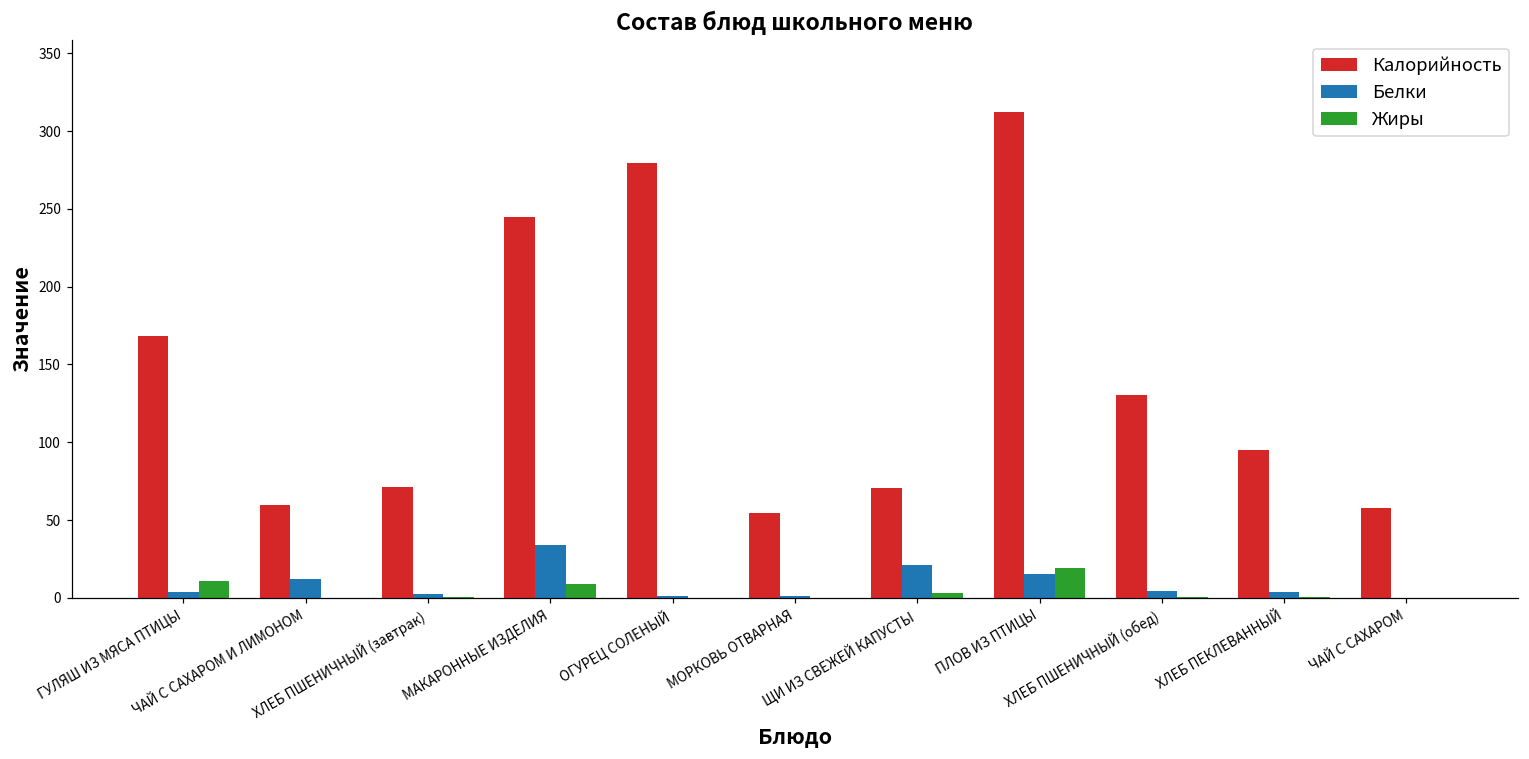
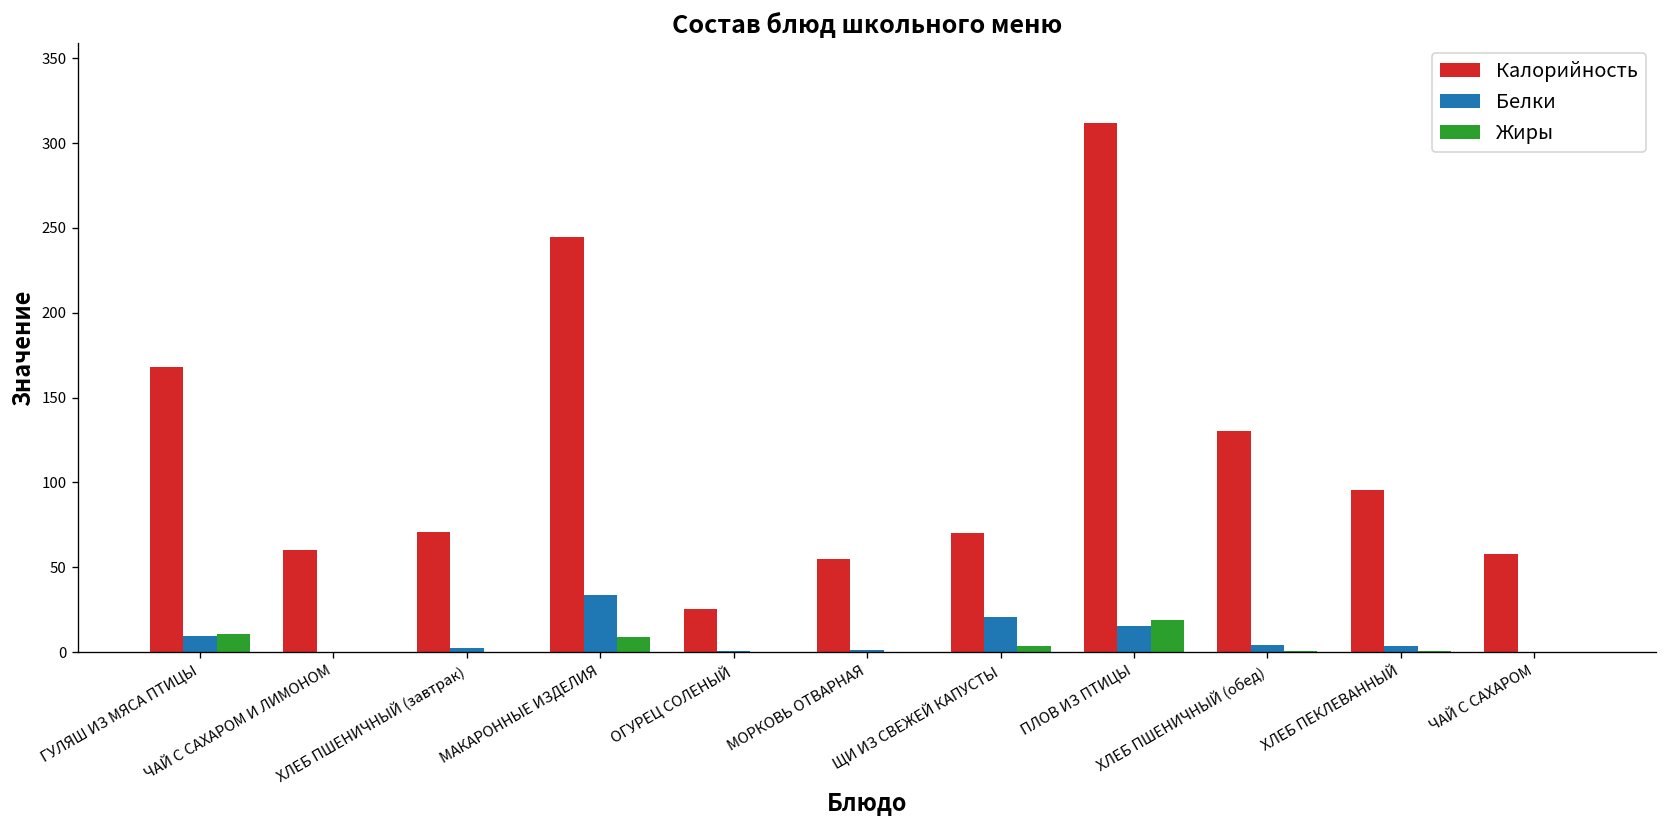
Белки, ГУЛЯШ ИЗ МЯСА ПТИЦЫ: 4 -> 10
Белки, ЧАЙ С САХАРОМ И ЛИМОНОМ: 12 -> 0
Калорийность, ОГУРЕЦ СОЛЕНЫЙ: 280 -> 26
